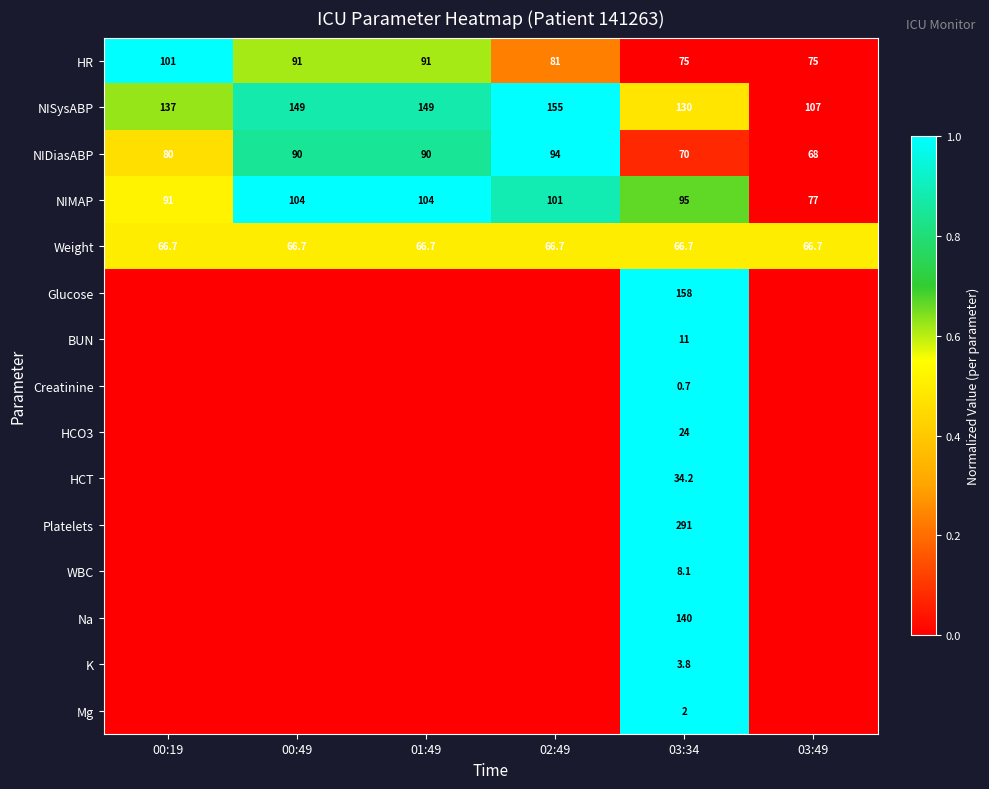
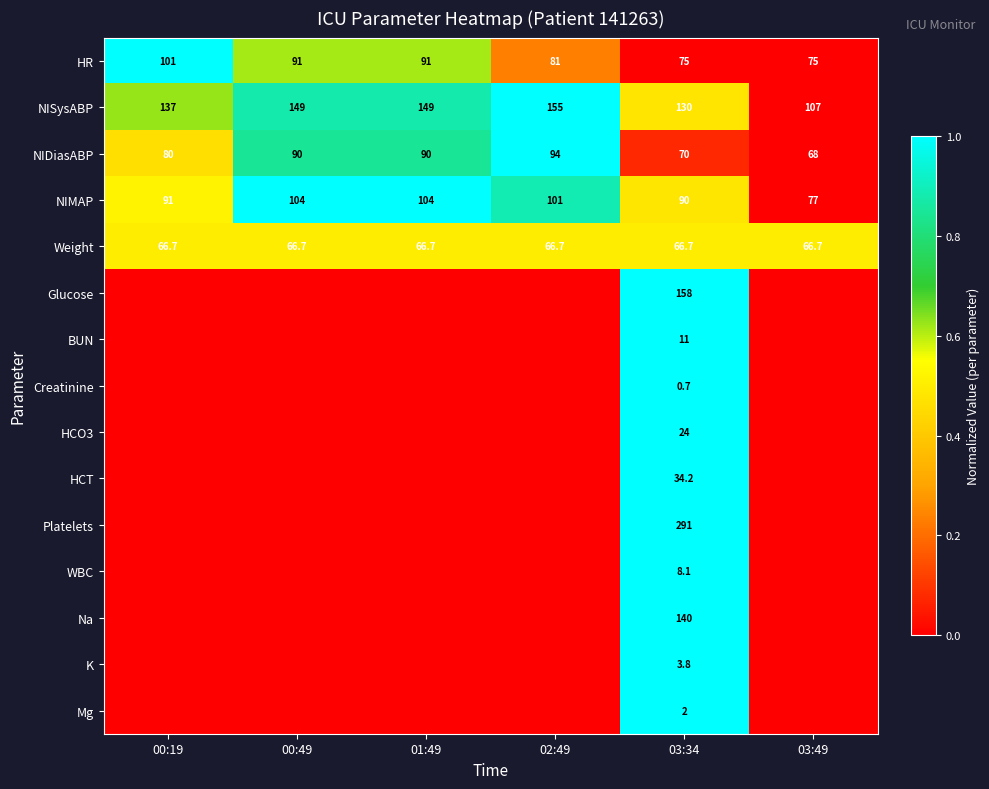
NIMAP, 03:34: 95 -> 90
